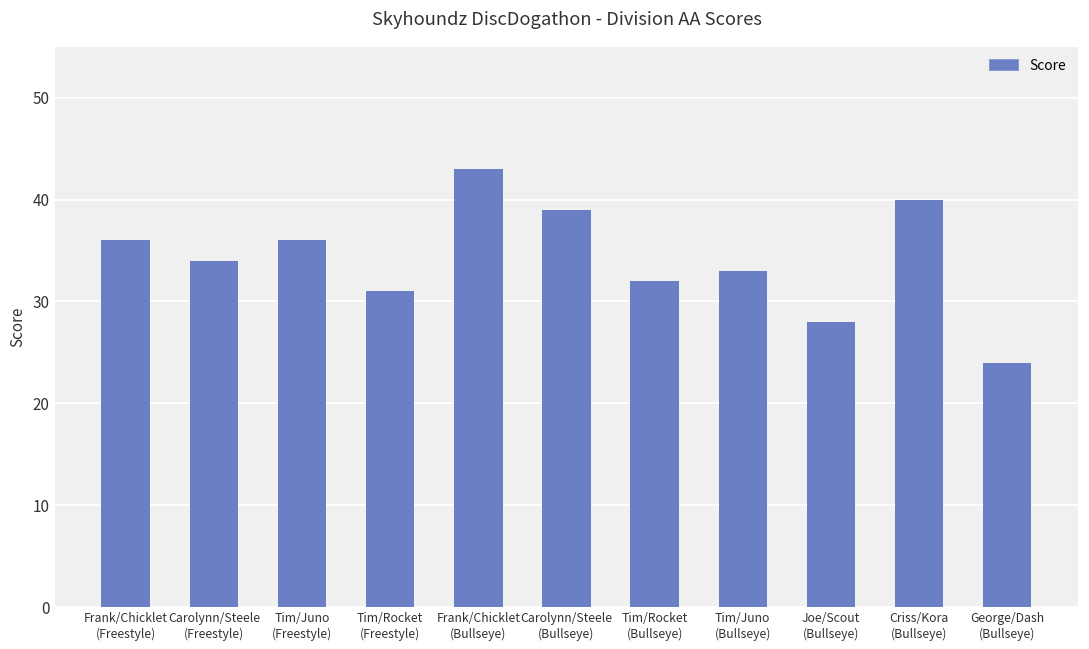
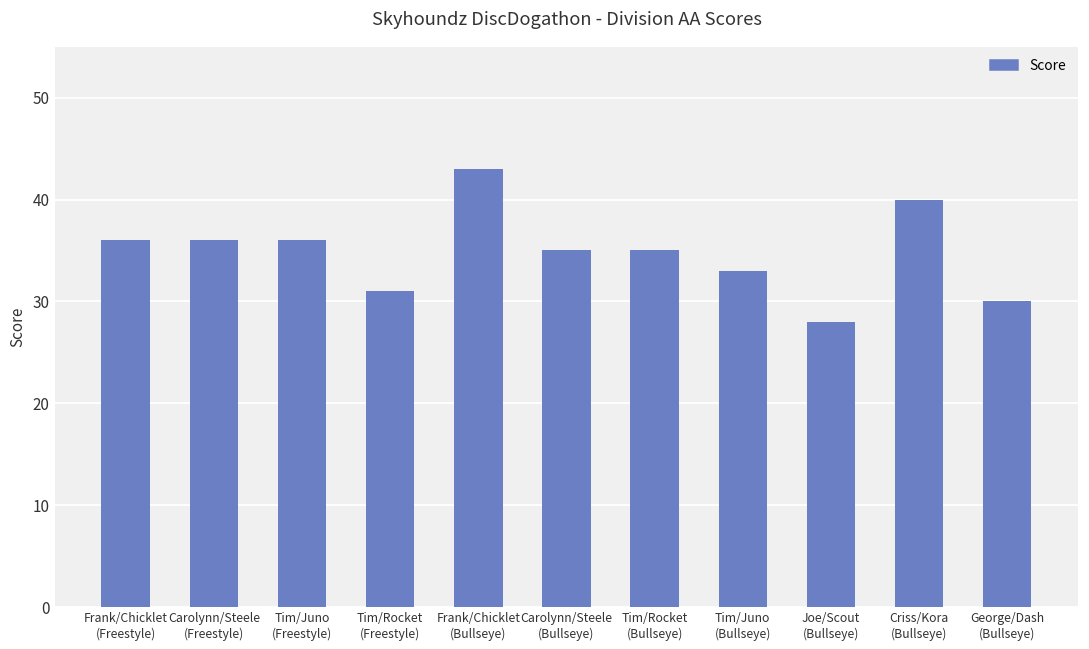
Carolynn/Steele (Freestyle): 34 -> 36
Carolynn/Steele (Bullseye): 39 -> 35
Tim/Rocket (Bullseye): 32 -> 35
George/Dash (Bullseye): 24 -> 30
